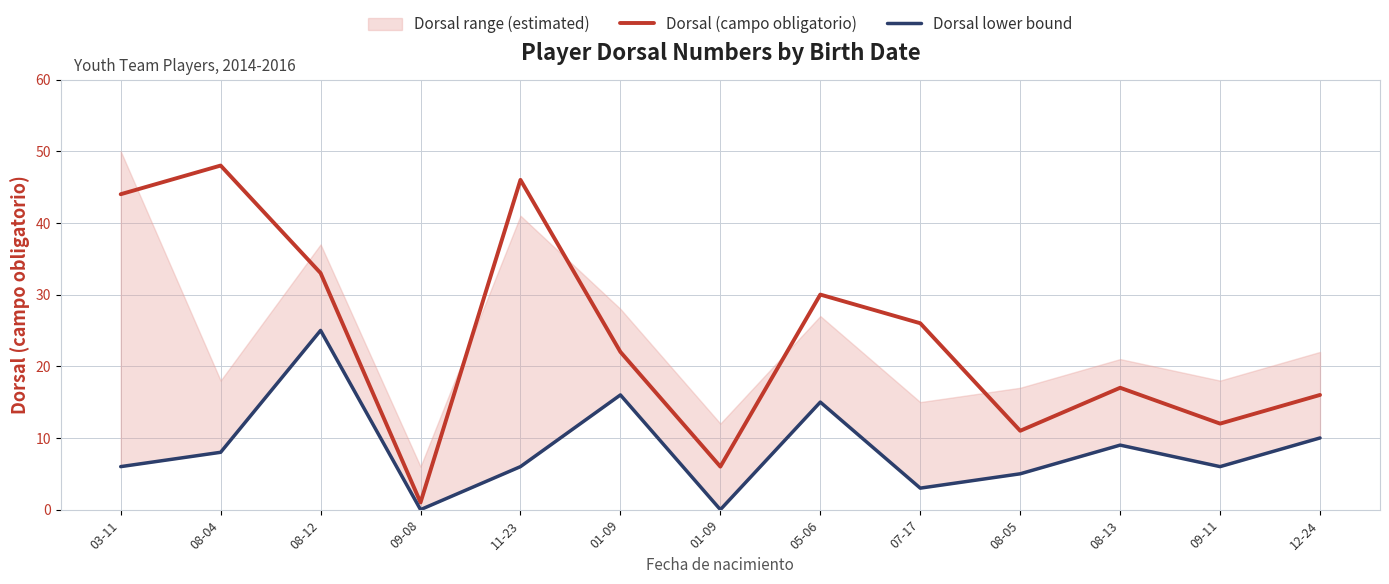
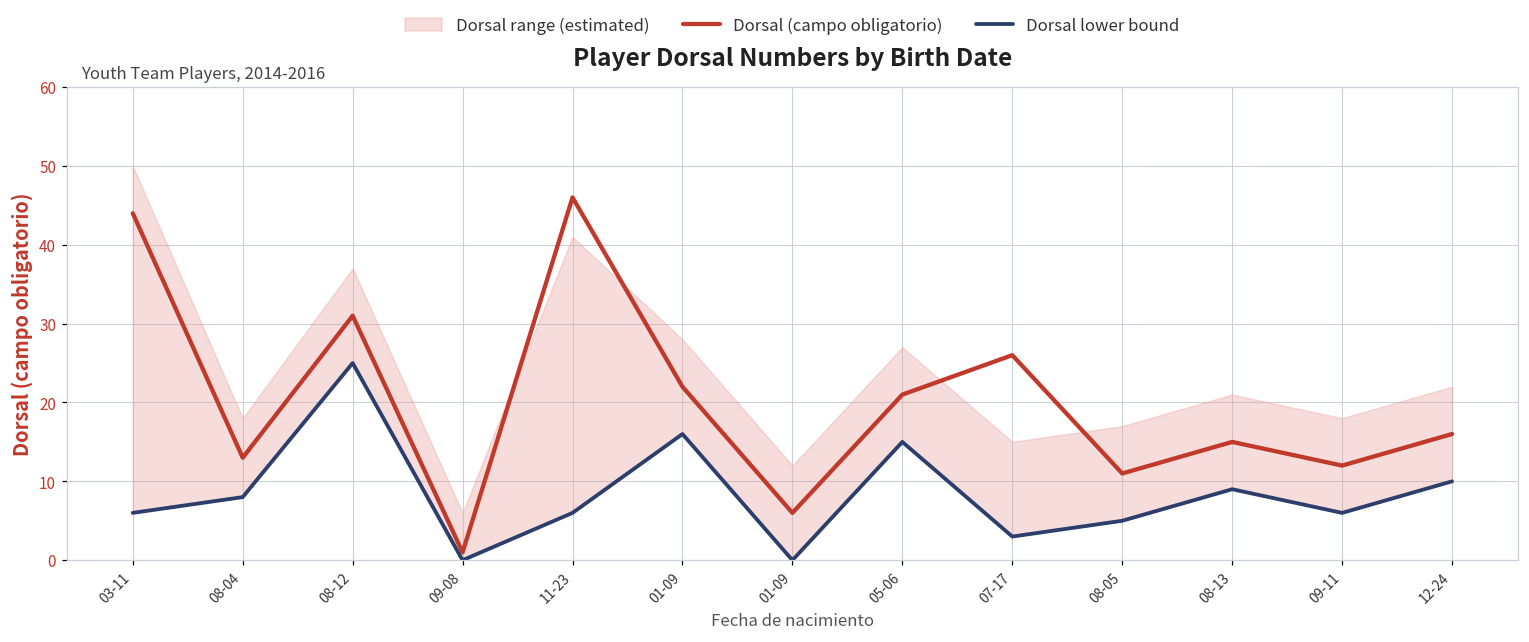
Dorsal (campo obligatorio), 08-04: 48 -> 13
Dorsal (campo obligatorio), 08-12: 33 -> 31
Dorsal (campo obligatorio), 05-06: 30 -> 21
Dorsal (campo obligatorio), 08-13: 17 -> 15
